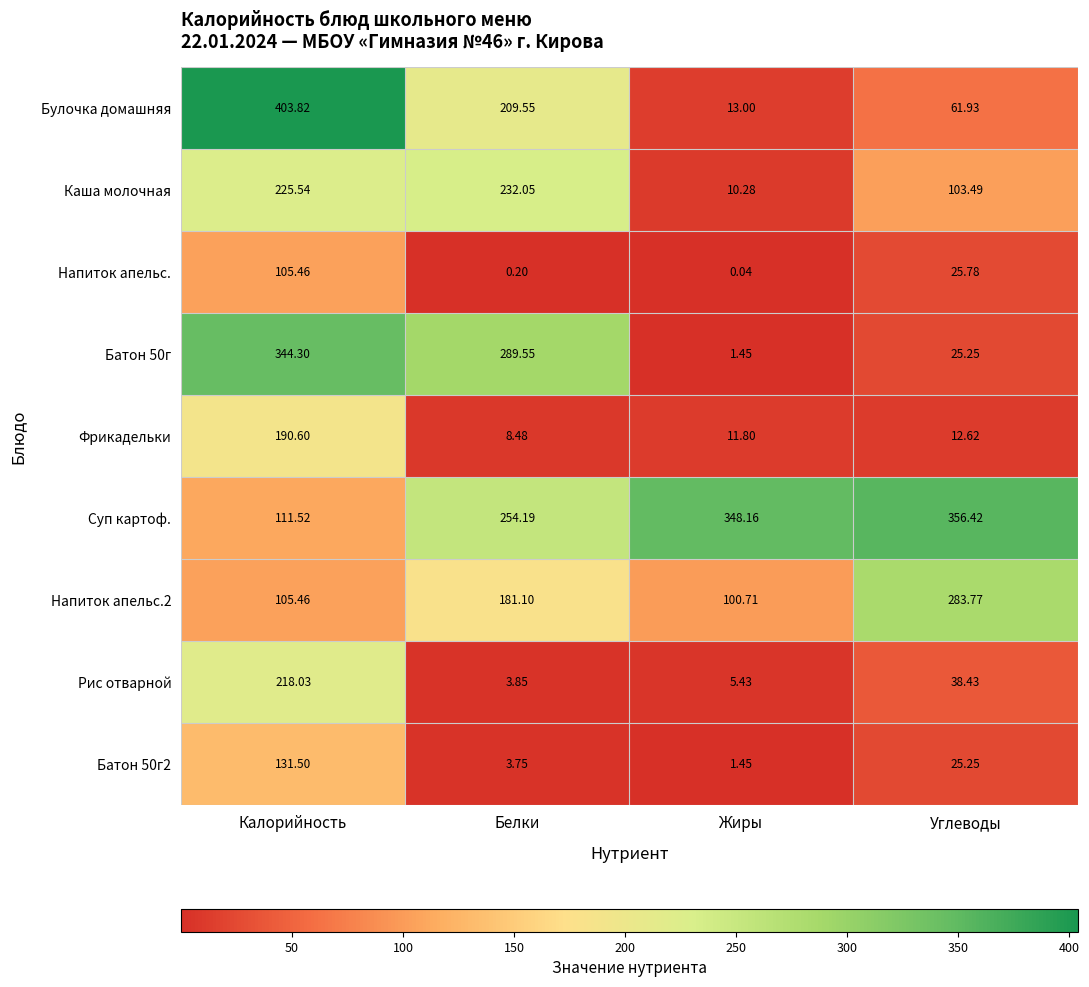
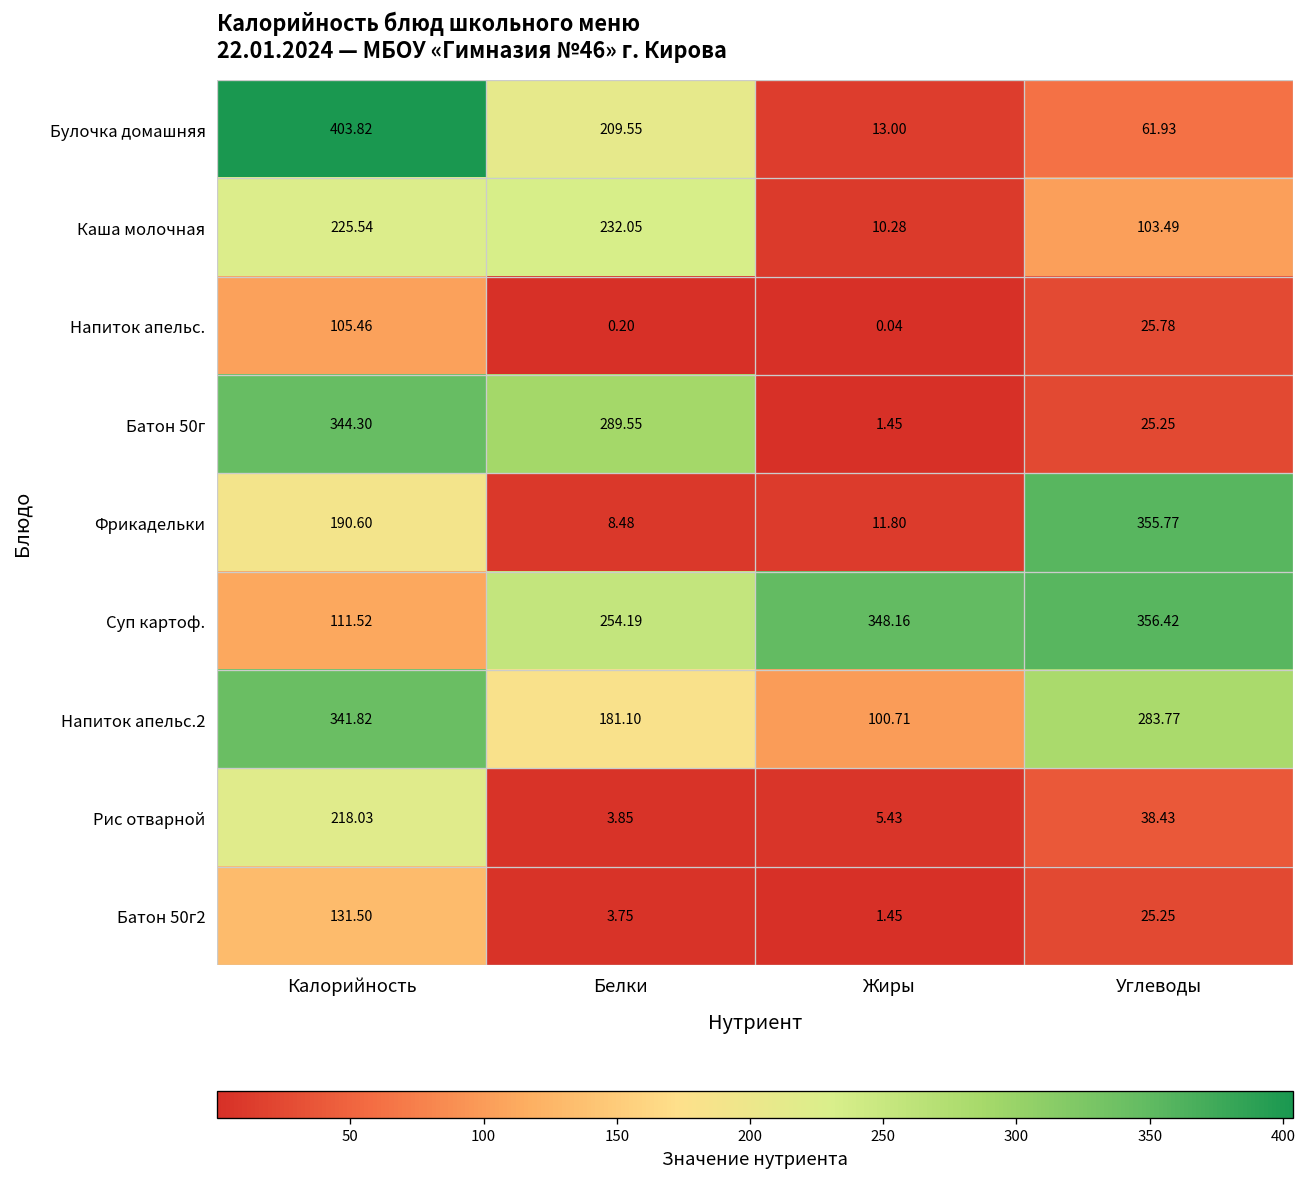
Фрикадельки, Углеводы: 12.62 -> 355.77
Напиток апельс.2, Калорийность: 105.46 -> 341.82
